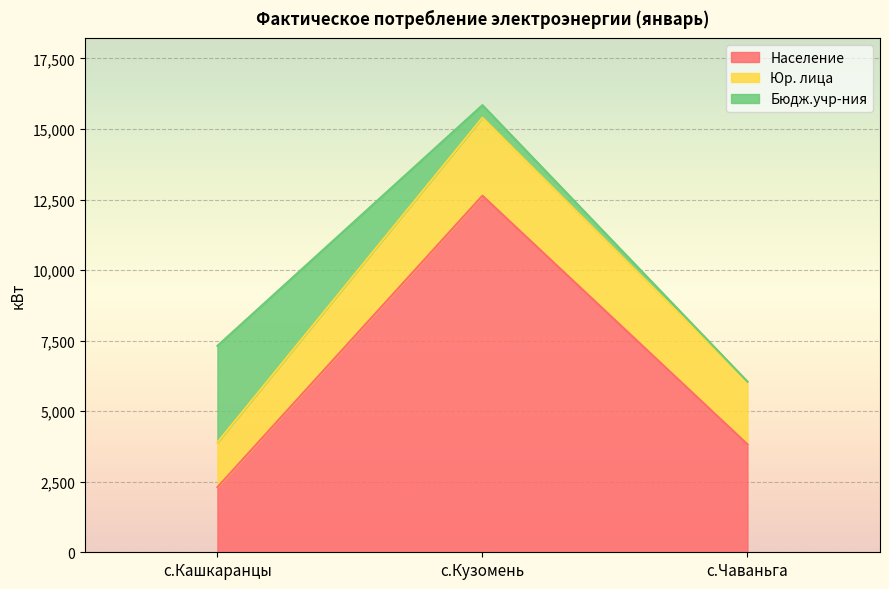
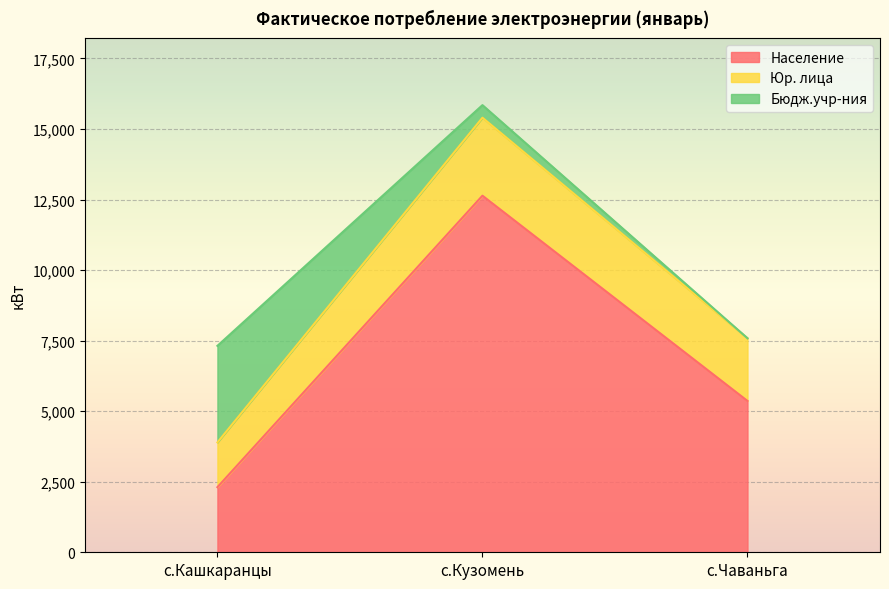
Население, с.Чаваньга: 3,800 -> 5,400
